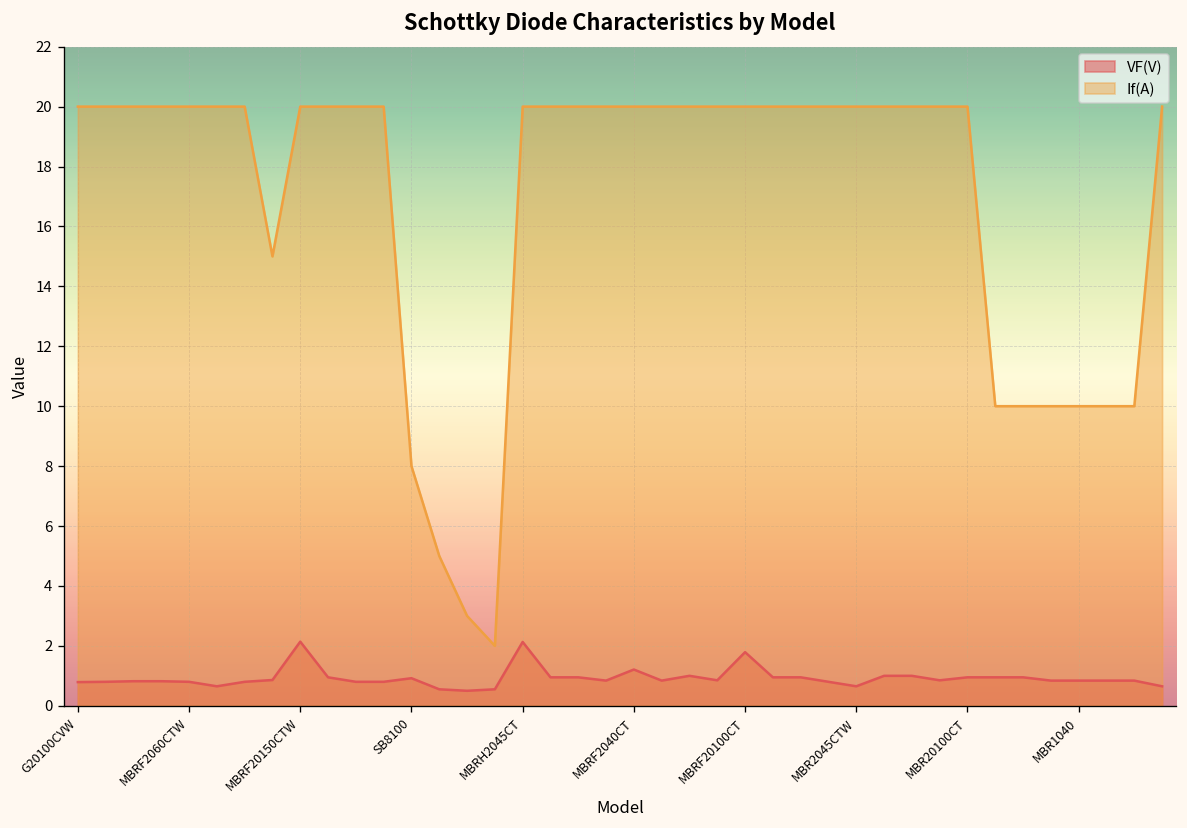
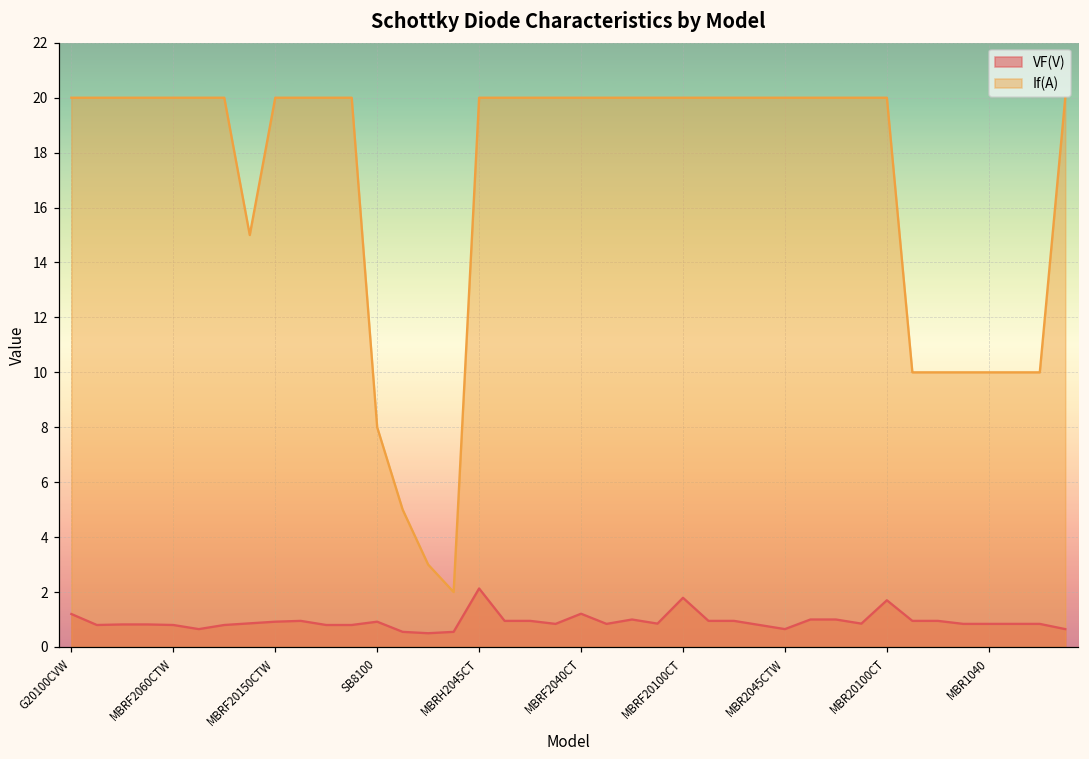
VF(V), G20100CVW: 0.8 -> 1.2
VF(V), MBRF20150CTW: 2.1 -> 0.9
VF(V), MBR20100CT: 1.0 -> 1.7
